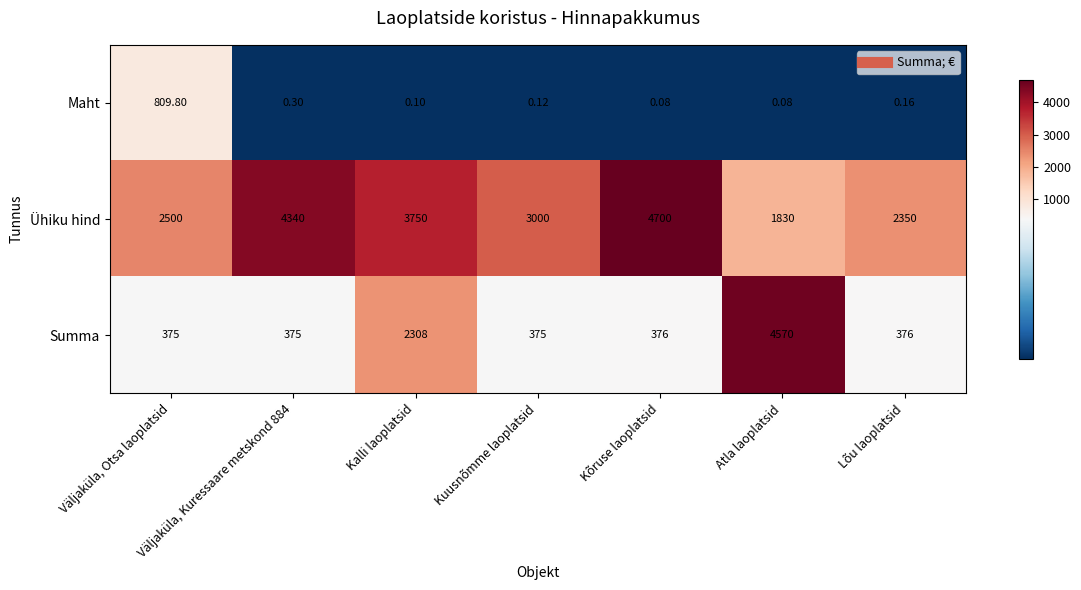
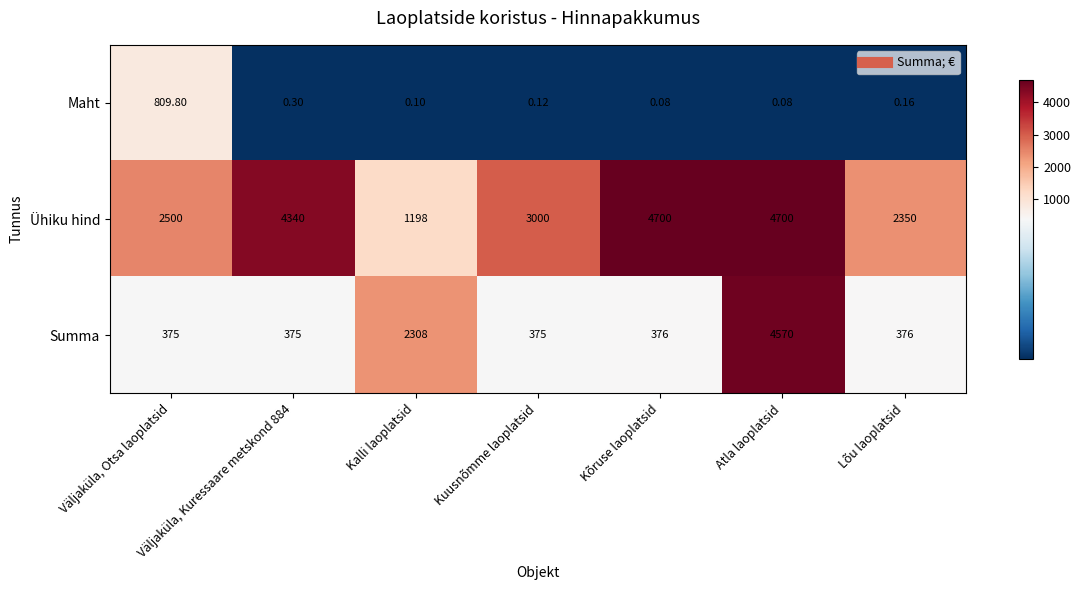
Ühiku hind, Kalli laoplatsid: 3750 -> 1198
Ühiku hind, Atla laoplatsid: 1830 -> 4700
